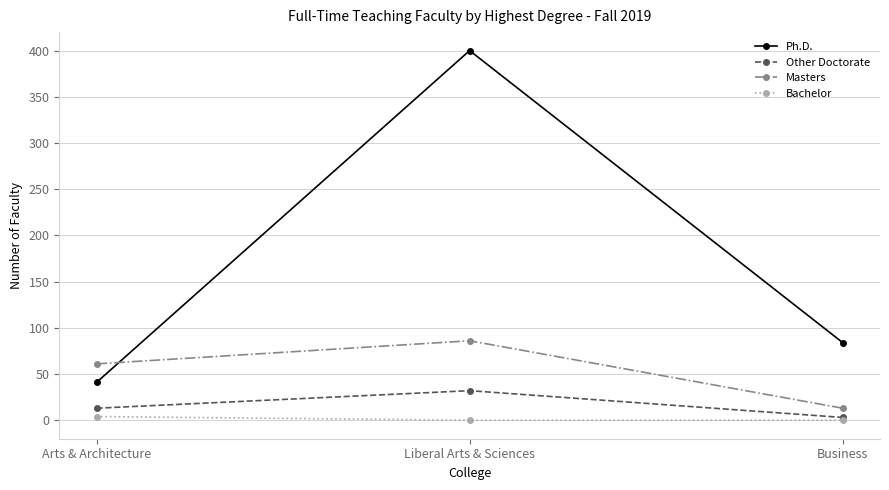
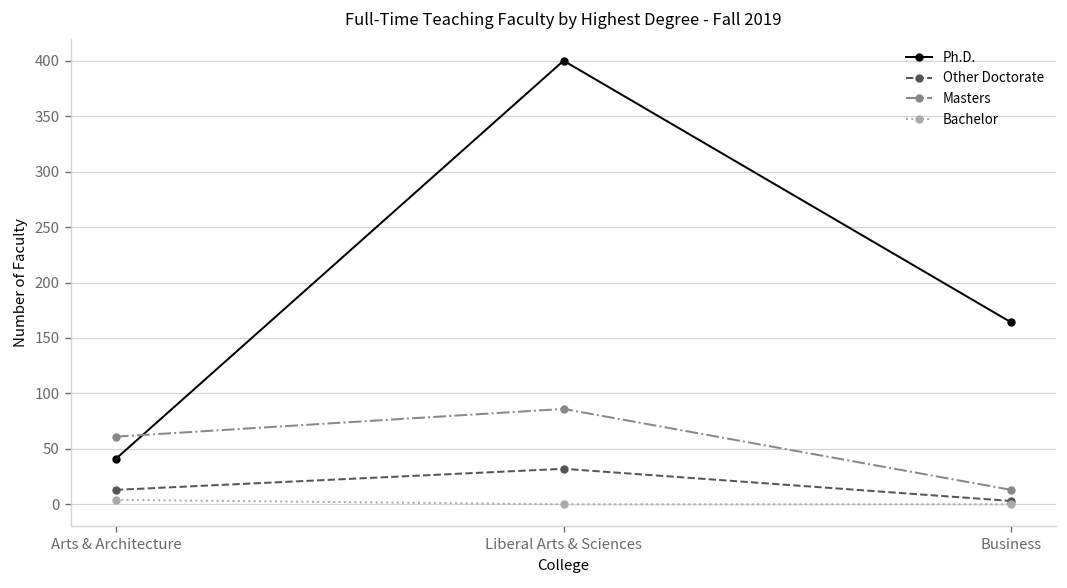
Ph.D., Business: 80 -> 160
